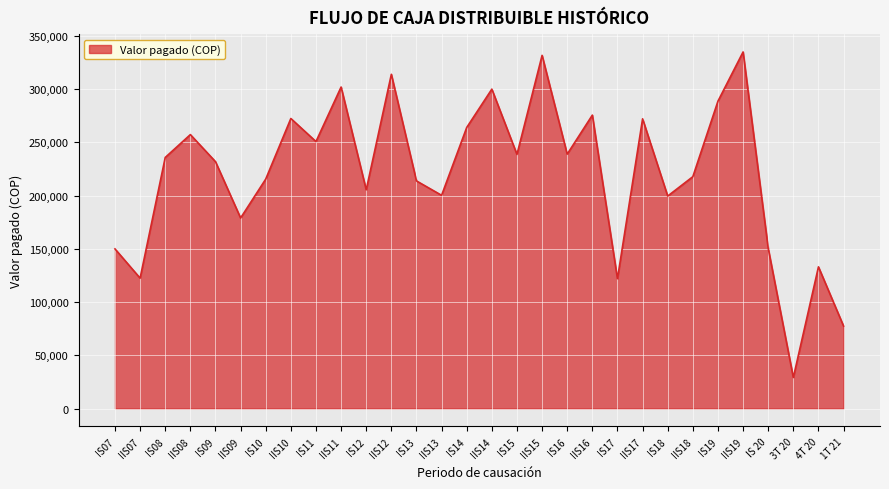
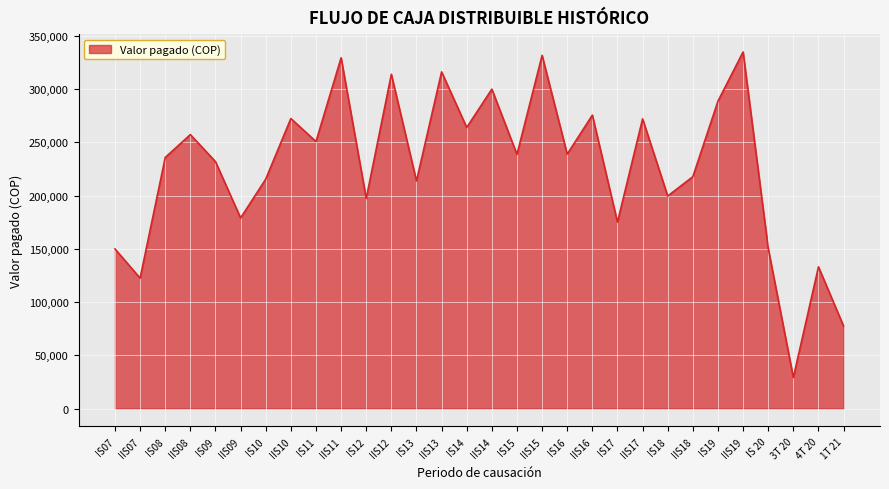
IIS11: 302,000 -> 329,000
IS12: 205,000 -> 197,000
IIS13: 200,000 -> 316,000
IS17: 122,000 -> 175,000
